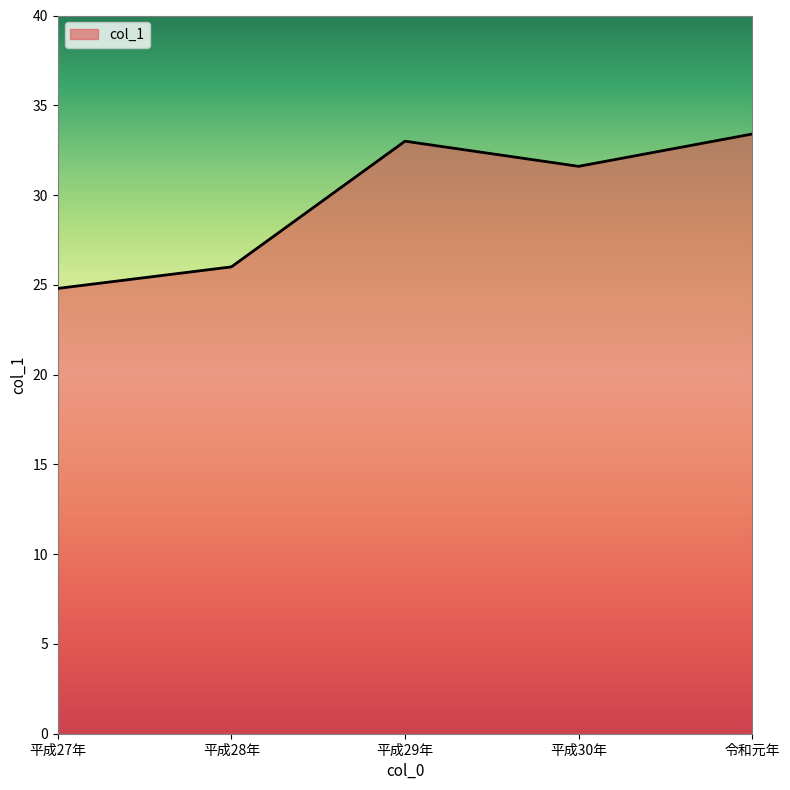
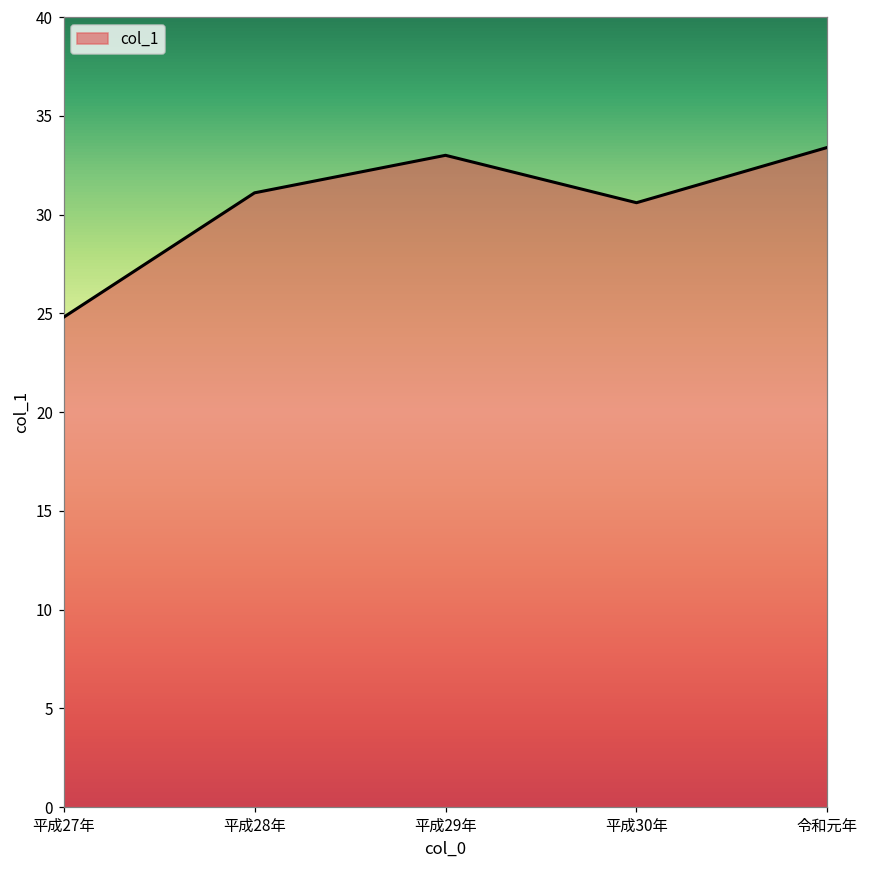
平成28年: 26.0 -> 31.1
平成30年: 31.6 -> 30.6
